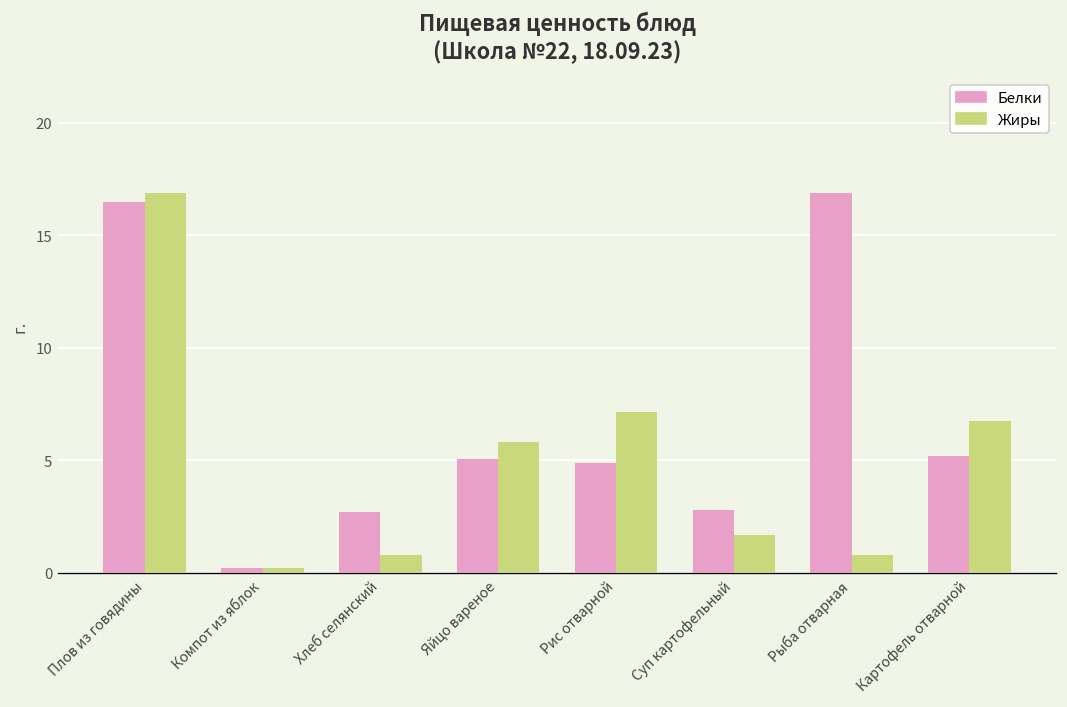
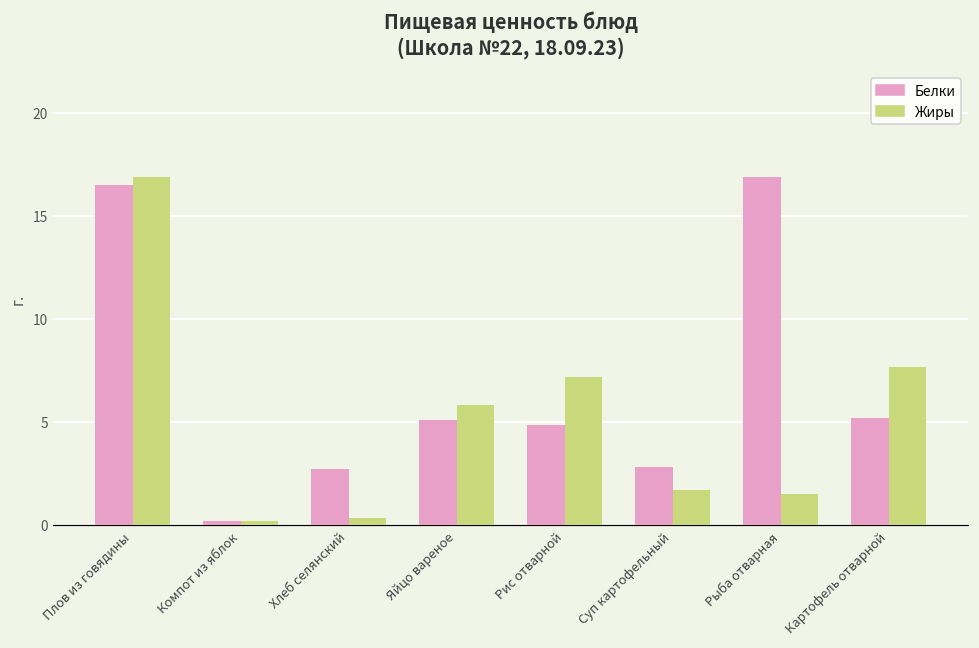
Жиры, Хлеб селянский: 0.8 -> 0.3
Жиры, Рыба отварная: 0.8 -> 1.5
Жиры, Картофель отварной: 6.8 -> 7.7
